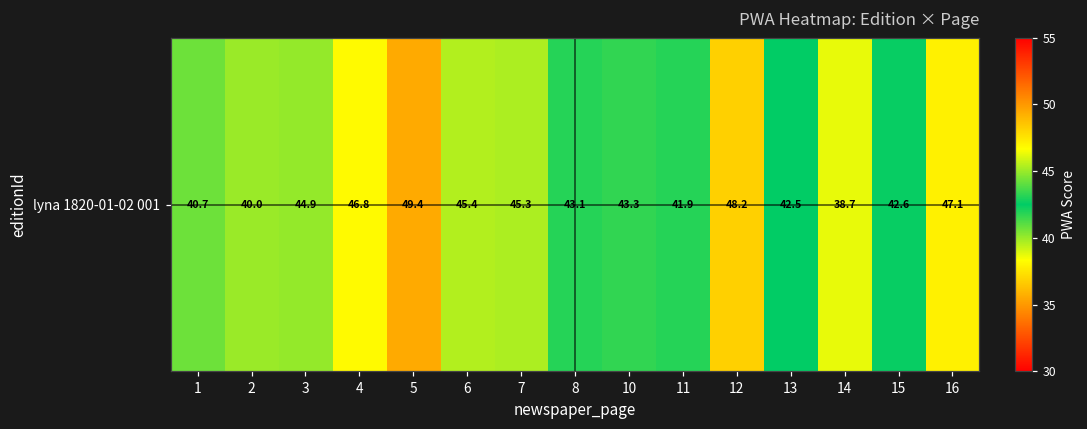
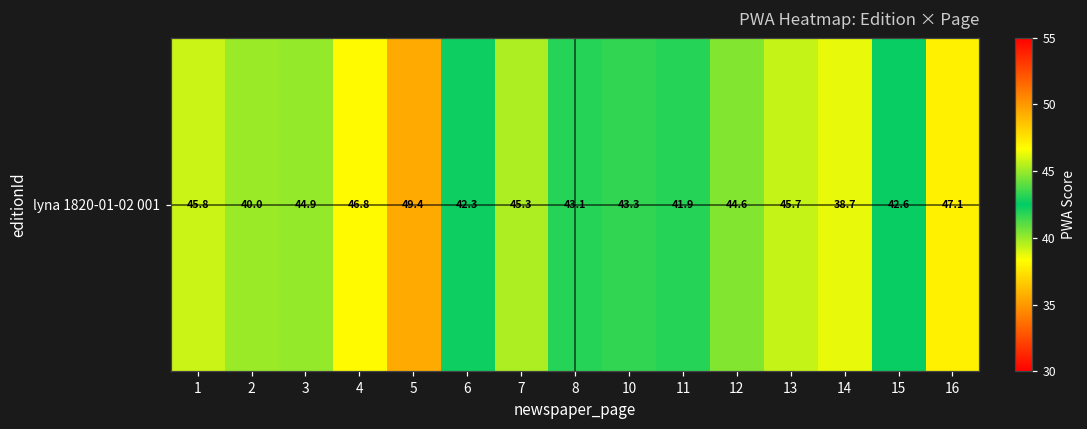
lyna 1820-01-02 001, 1: 40.7 -> 45.8
lyna 1820-01-02 001, 6: 45.4 -> 42.3
lyna 1820-01-02 001, 12: 48.2 -> 44.6
lyna 1820-01-02 001, 13: 42.5 -> 45.7
